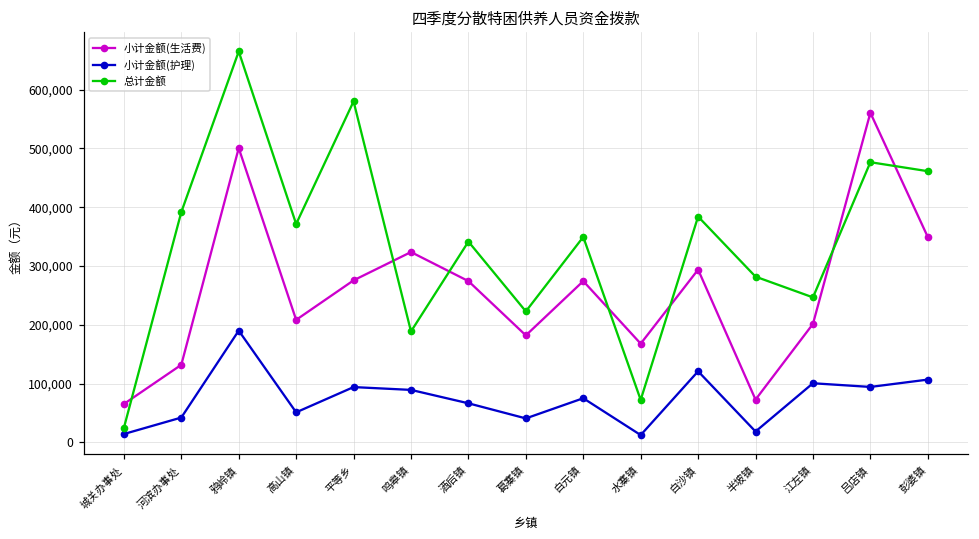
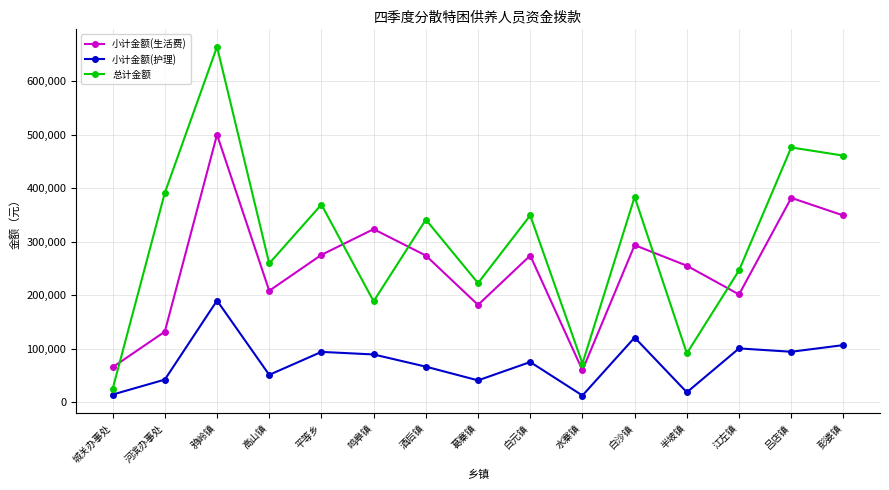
总计金额, 高山镇: 370,000 -> 260,000
总计金额, 平等乡: 580,000 -> 370,000
小计金额(生活费), 水寨镇: 170,000 -> 60,000
小计金额(生活费), 半坡镇: 70,000 -> 260,000
总计金额, 半坡镇: 280,000 -> 90,000
小计金额(生活费), 吕店镇: 560,000 -> 380,000
